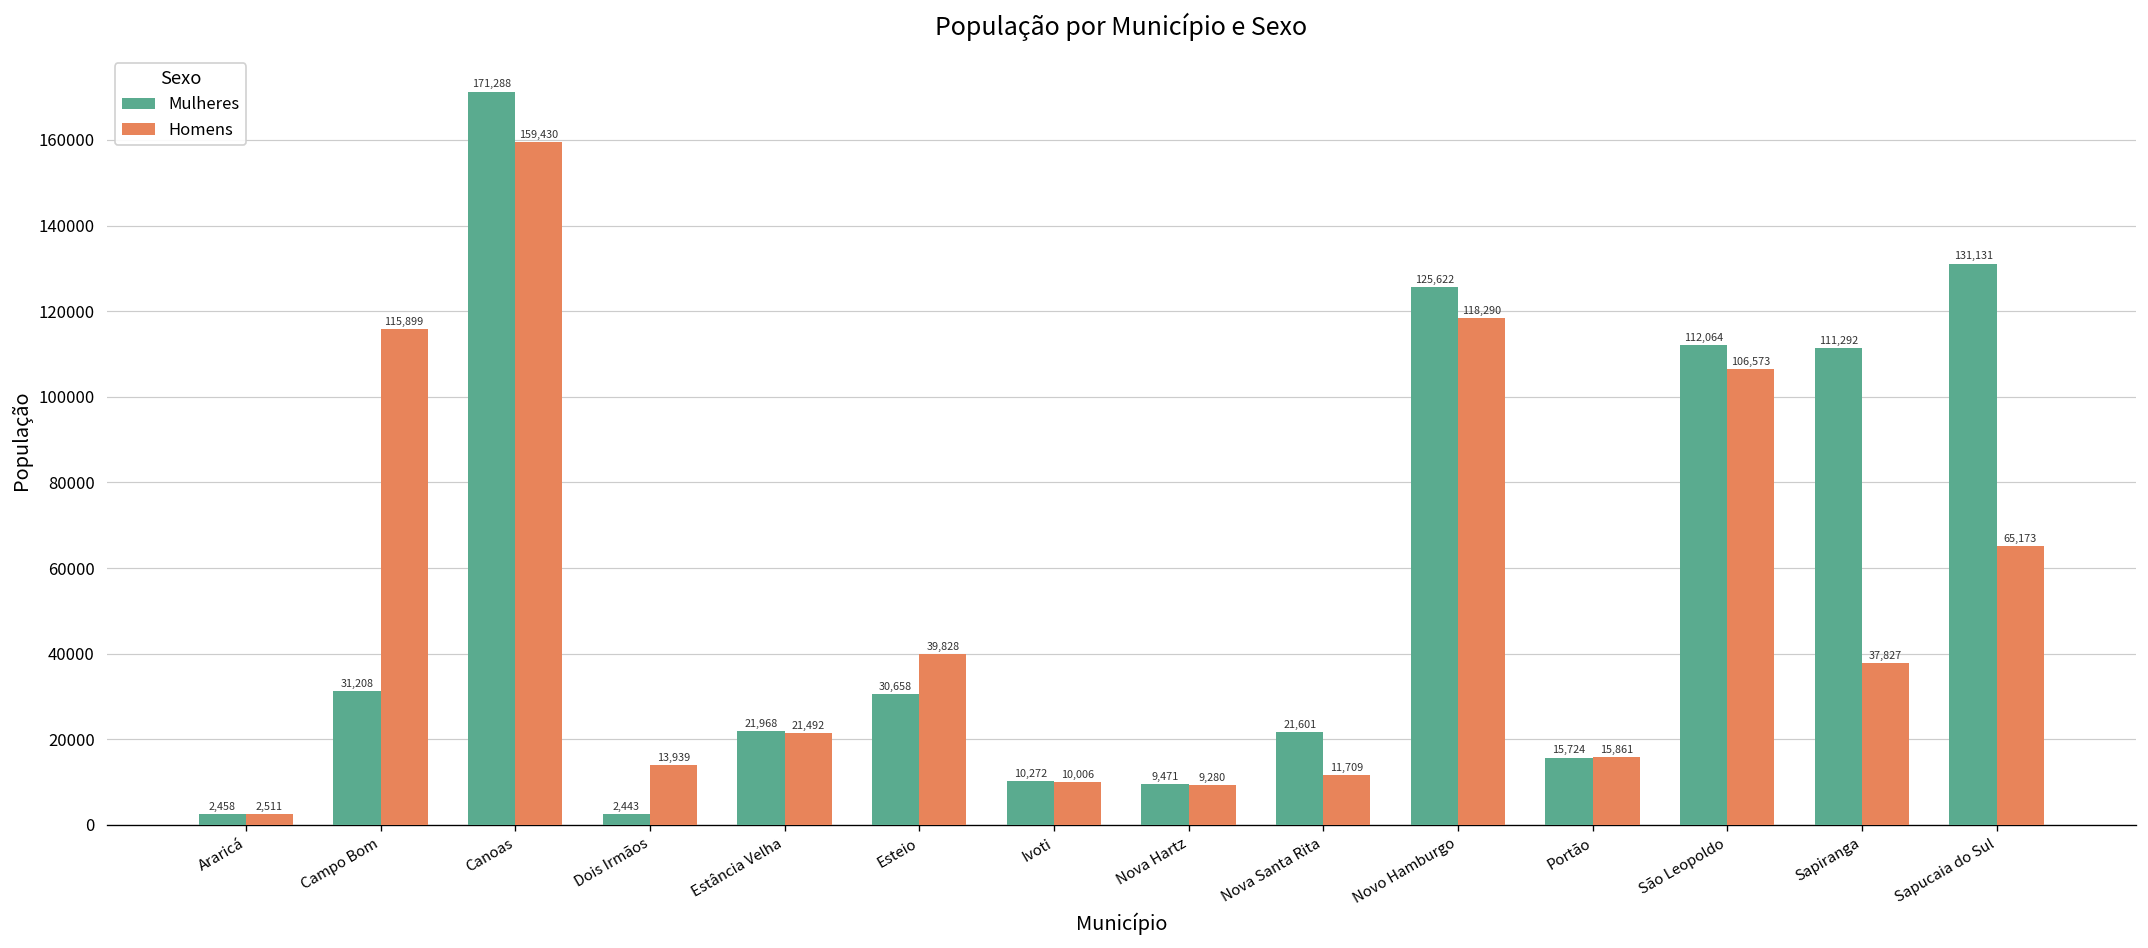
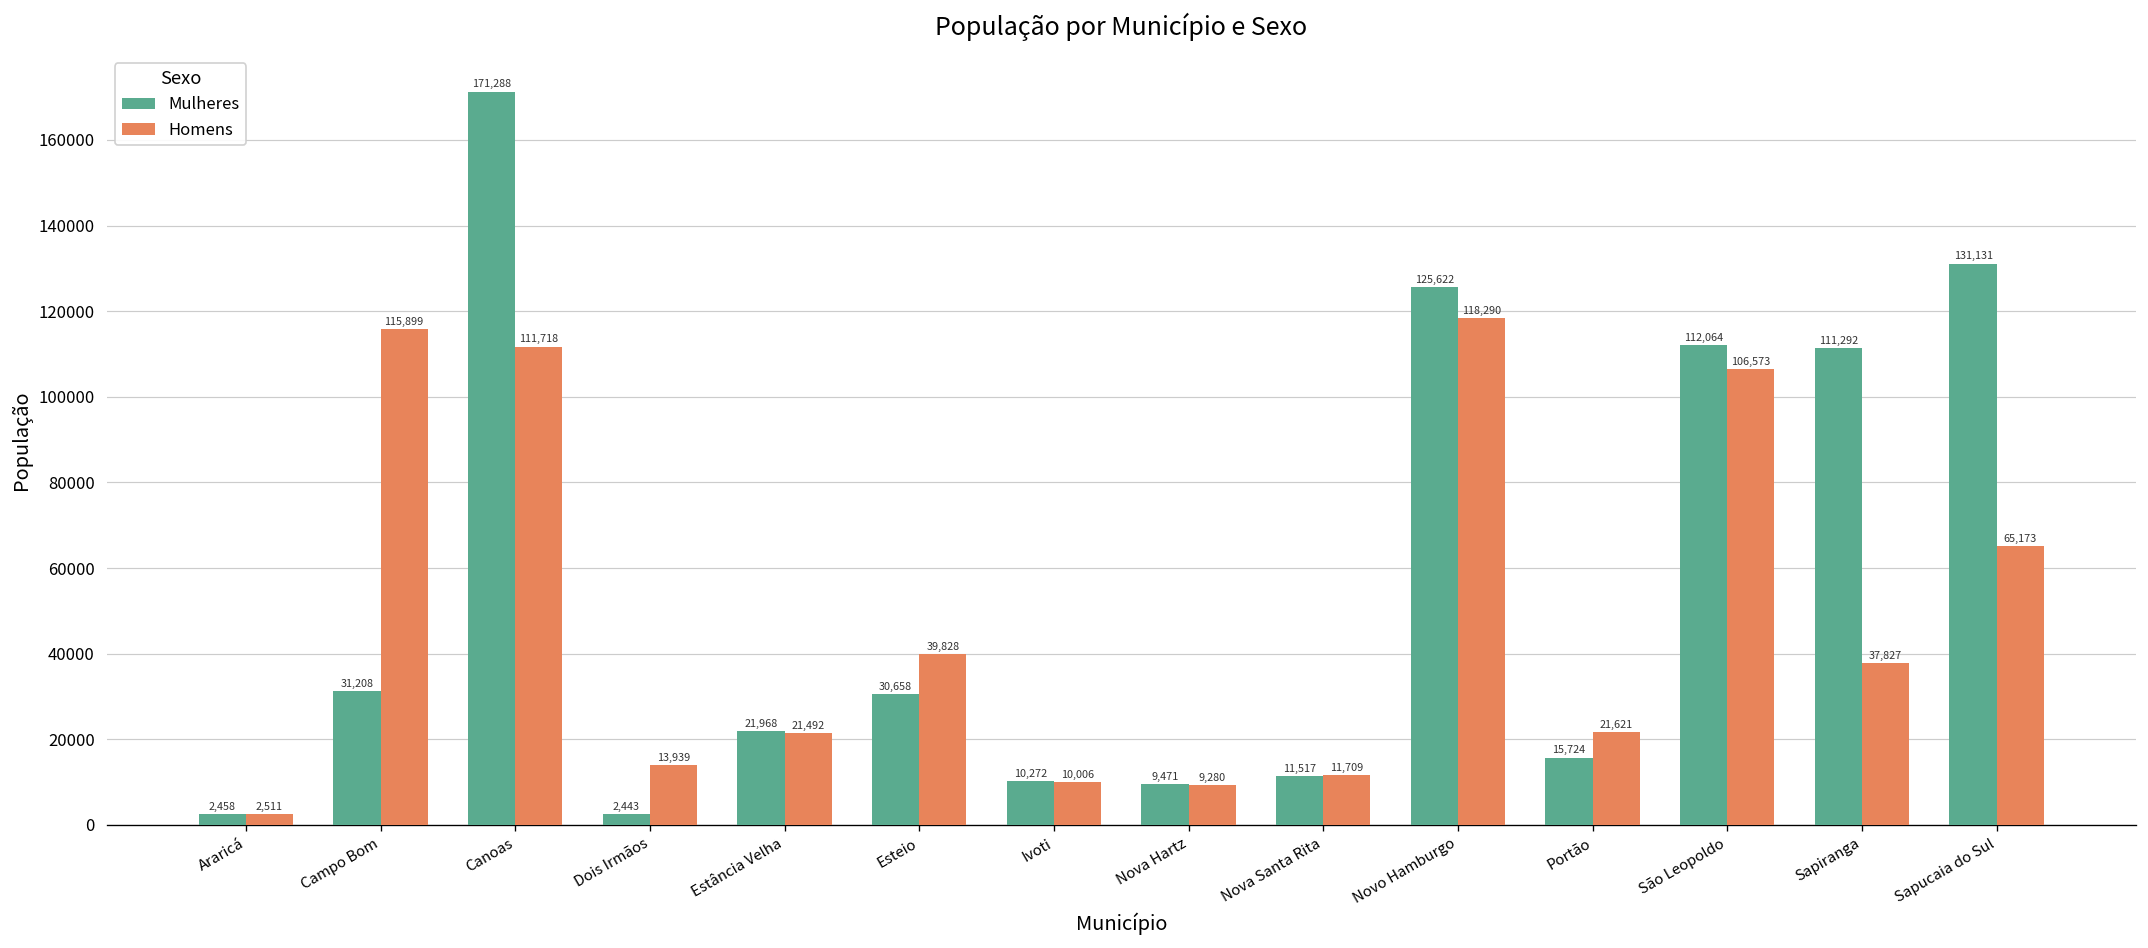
Homens, Canoas: 159,430 -> 111,718
Mulheres, Nova Santa Rita: 21,601 -> 11,517
Homens, Portão: 15,861 -> 21,621
